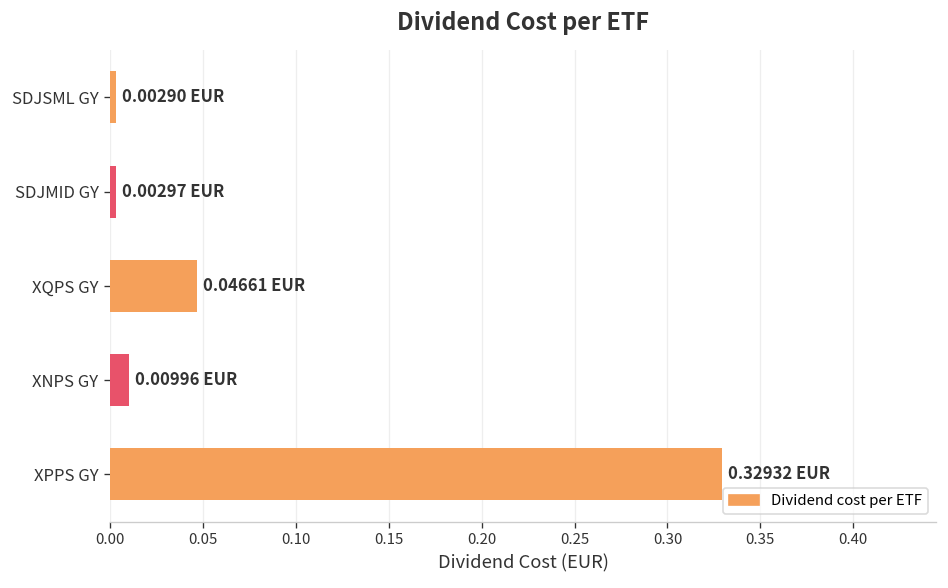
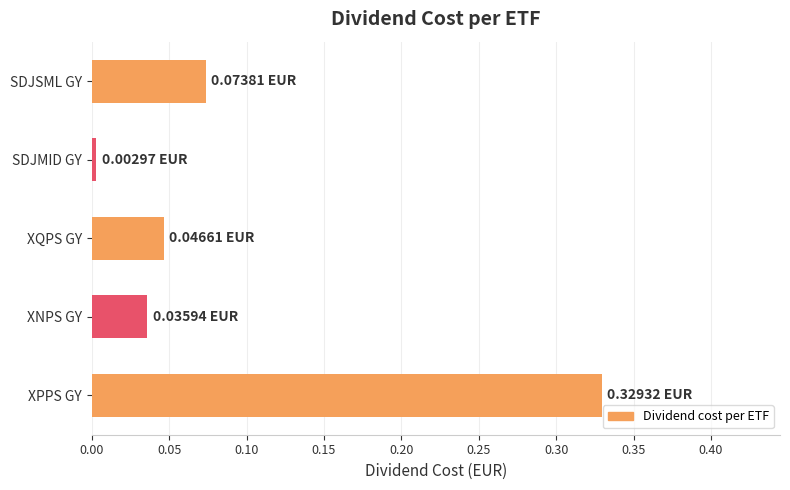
SDJSML GY: 0.00290 -> 0.07381
XNPS GY: 0.00996 -> 0.03594
